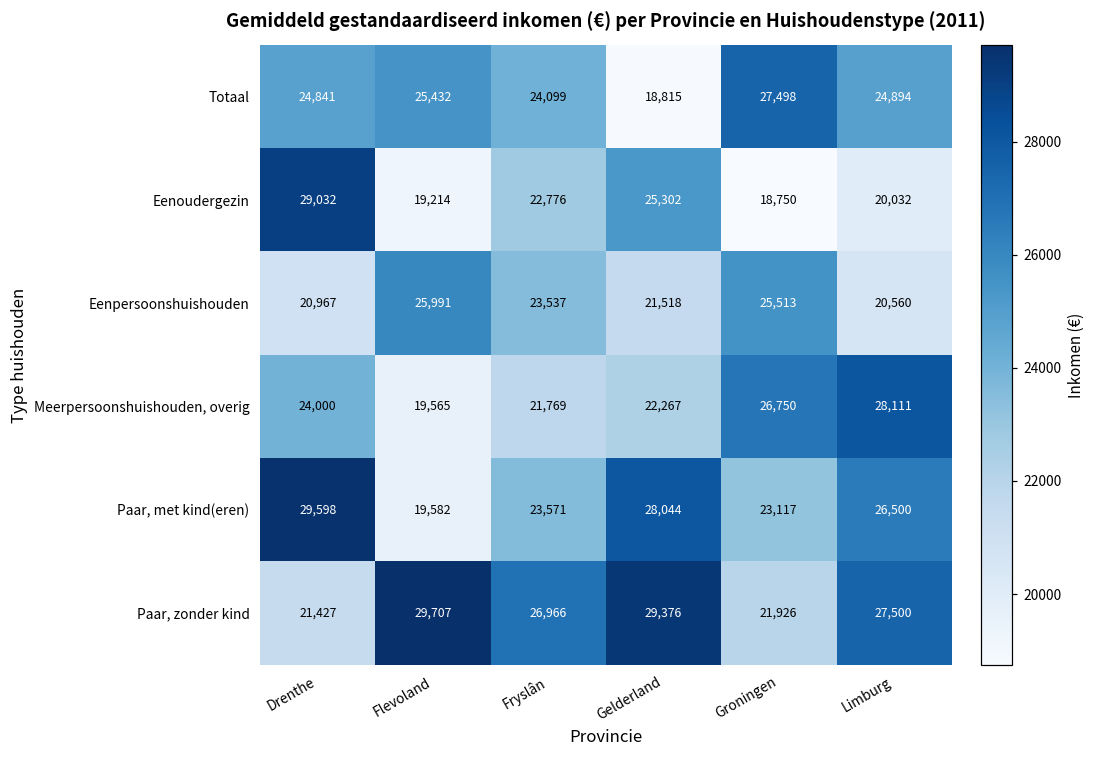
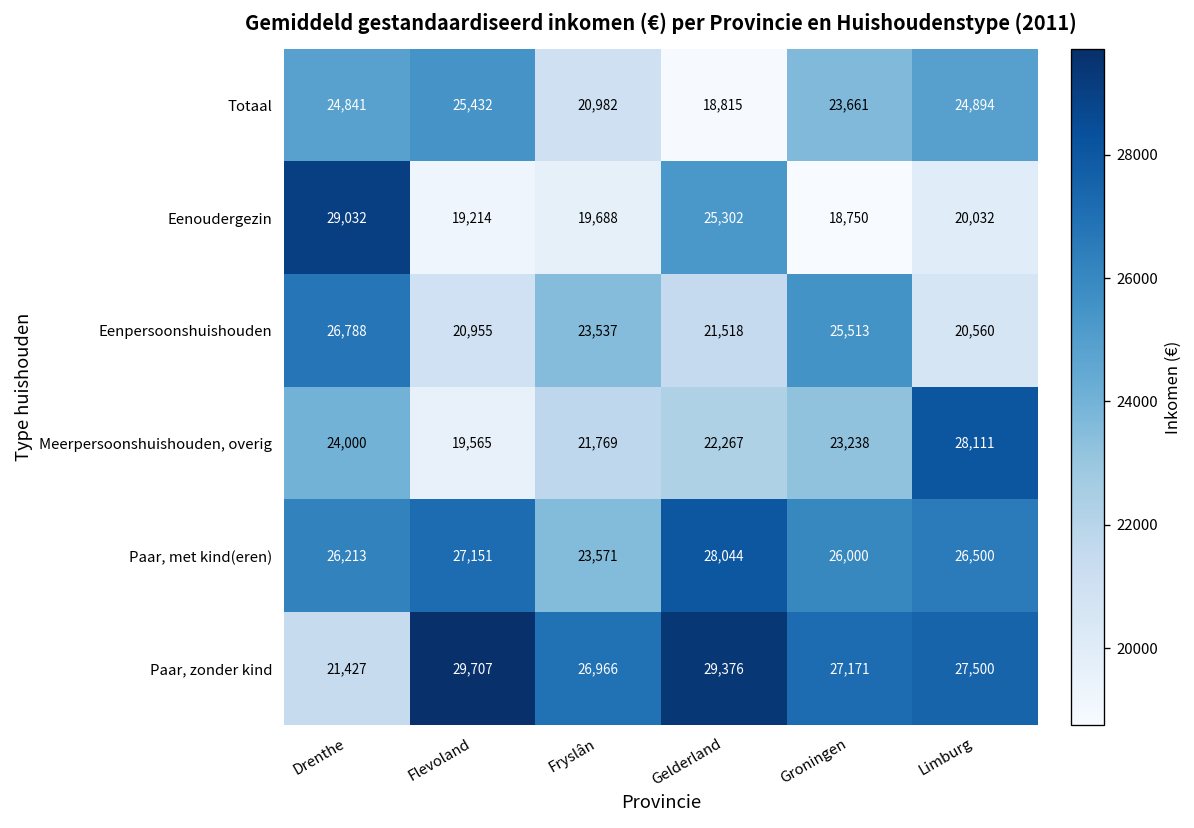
Totaal, Fryslân: 24,099 -> 20,982
Totaal, Groningen: 27,498 -> 23,661
Eenoudergezin, Fryslân: 22,776 -> 19,688
Eenpersoonshuishouden, Drenthe: 20,967 -> 26,788
Eenpersoonshuishouden, Flevoland: 25,991 -> 20,955
Meerpersoonshuishouden, overig, Groningen: 26,750 -> 23,238
Paar, met kind(eren), Drenthe: 29,598 -> 26,213
Paar, met kind(eren), Flevoland: 19,582 -> 27,151
Paar, met kind(eren), Groningen: 23,117 -> 26,000
Paar, zonder kind, Groningen: 21,926 -> 27,171
